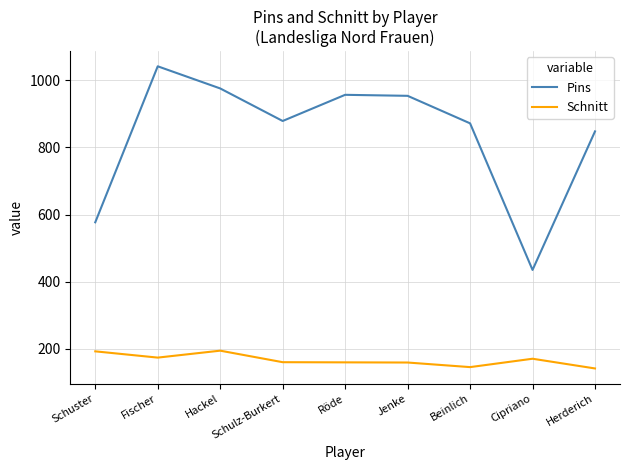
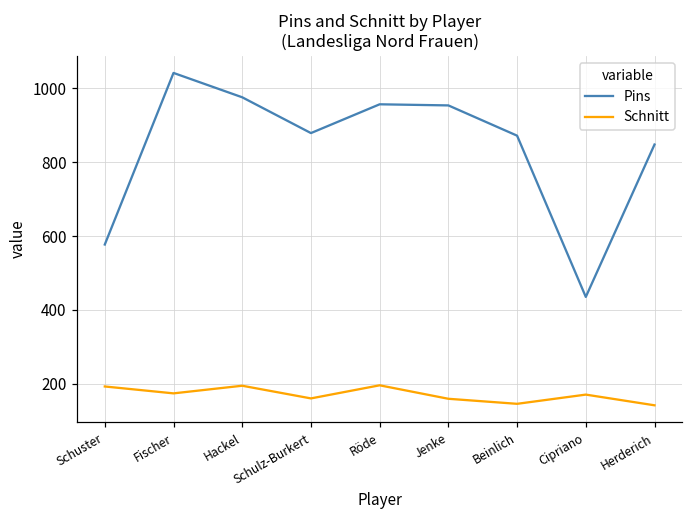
Schnitt, Röde: 160 -> 200
